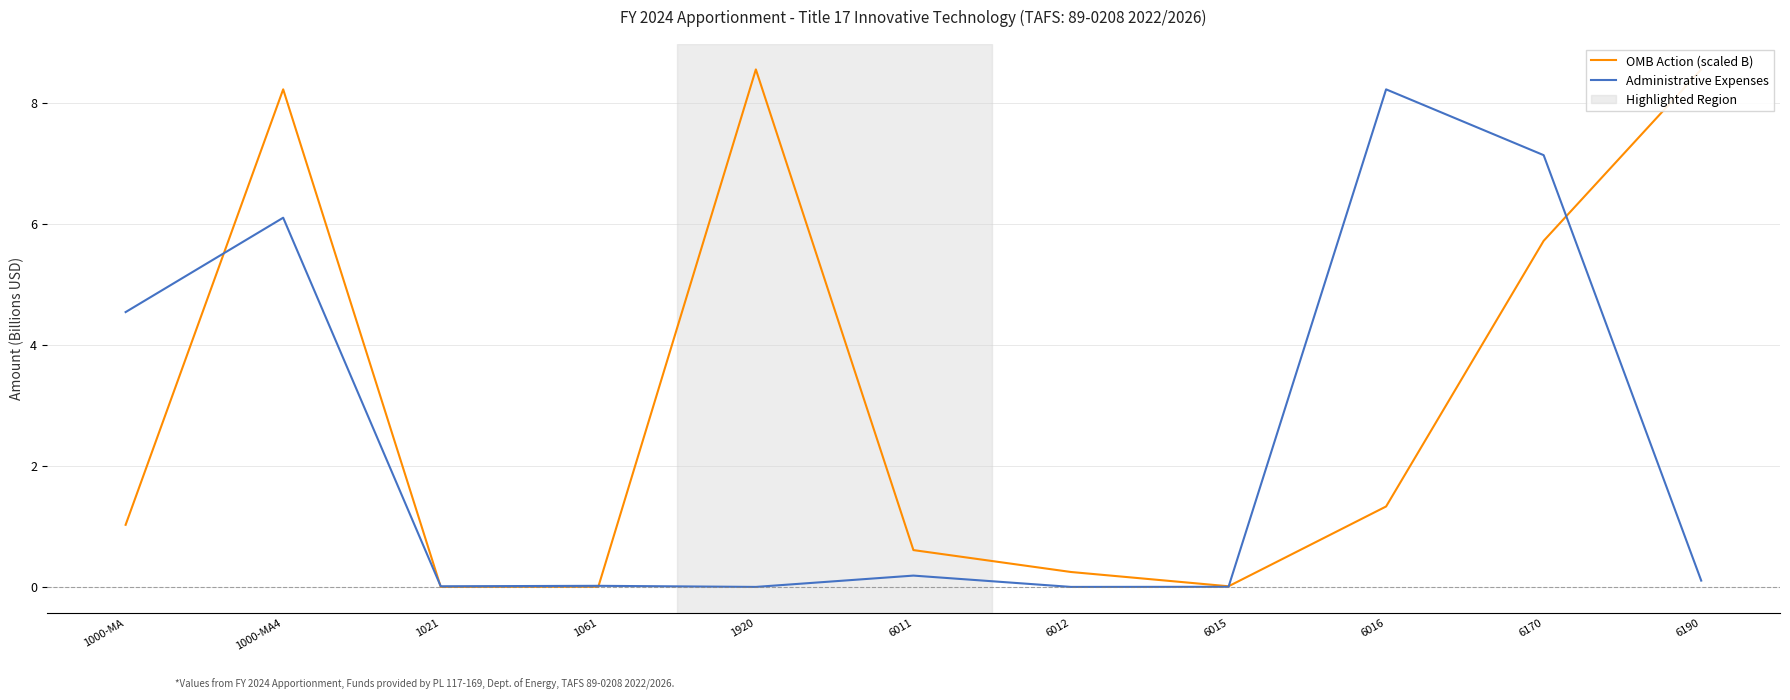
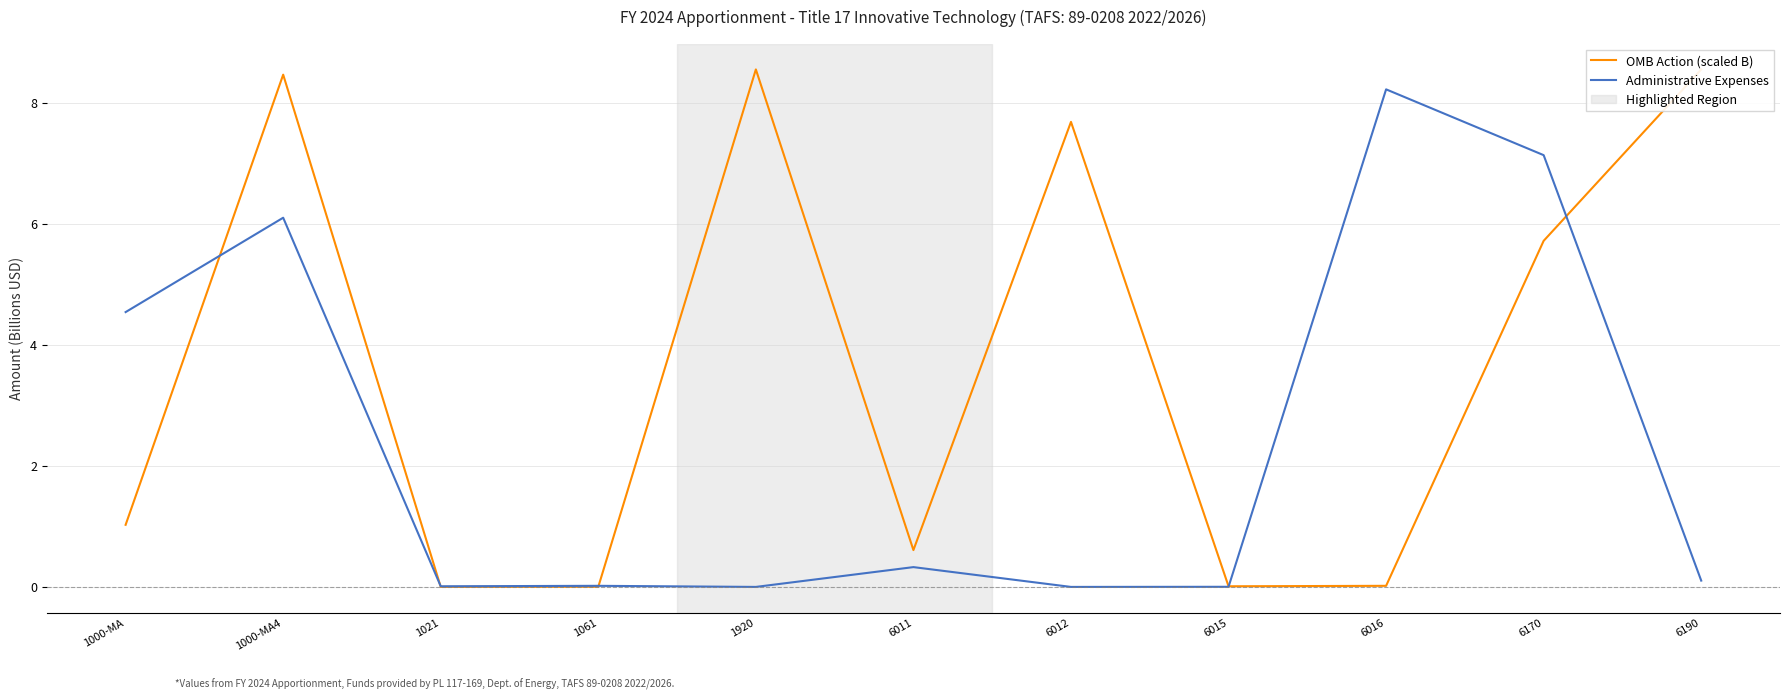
OMB Action (scaled B), 1000-MA4: 8.2 -> 8.5
Administrative Expenses, 6011: 0.2 -> 0.3
OMB Action (scaled B), 6012: 0.2 -> 7.7
OMB Action (scaled B), 6016: 1.3 -> 0.0
